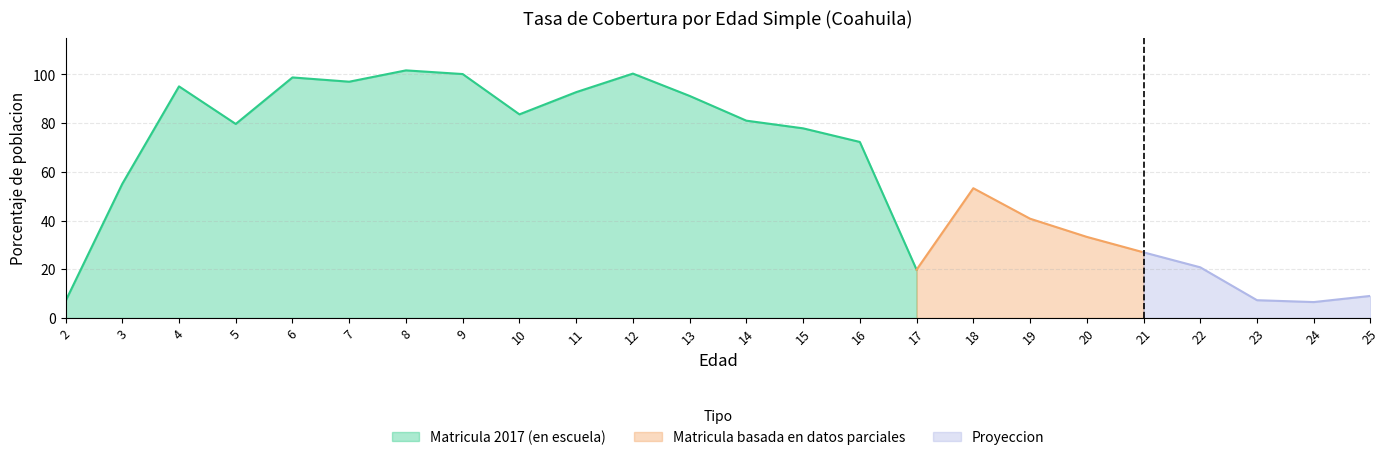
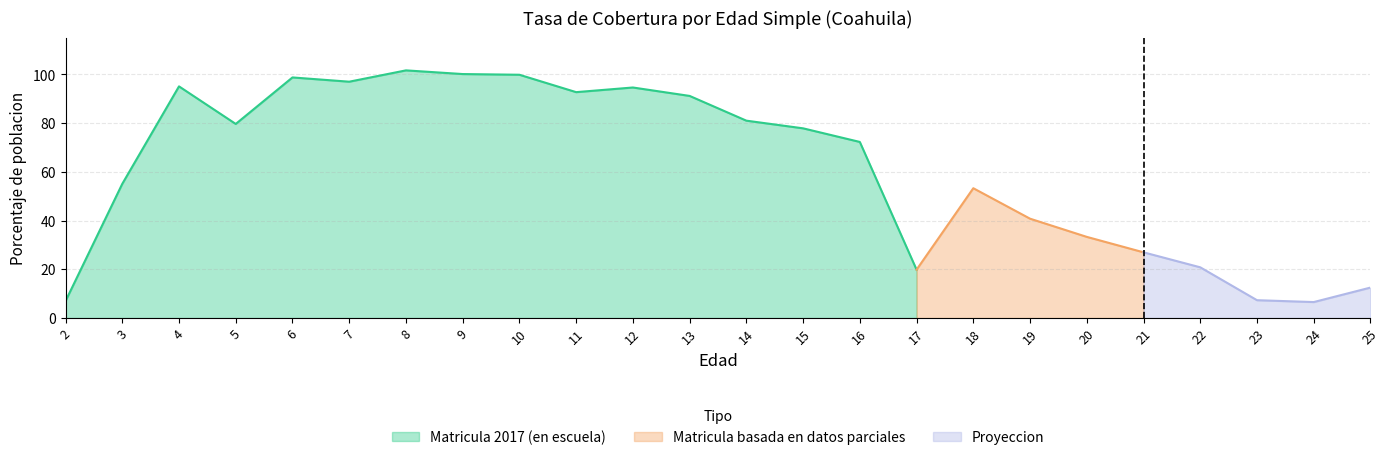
Matricula 2017 (en escuela), 10: 84 -> 100
Matricula 2017 (en escuela), 12: 100 -> 95
Proyeccion, 25: 9 -> 13
